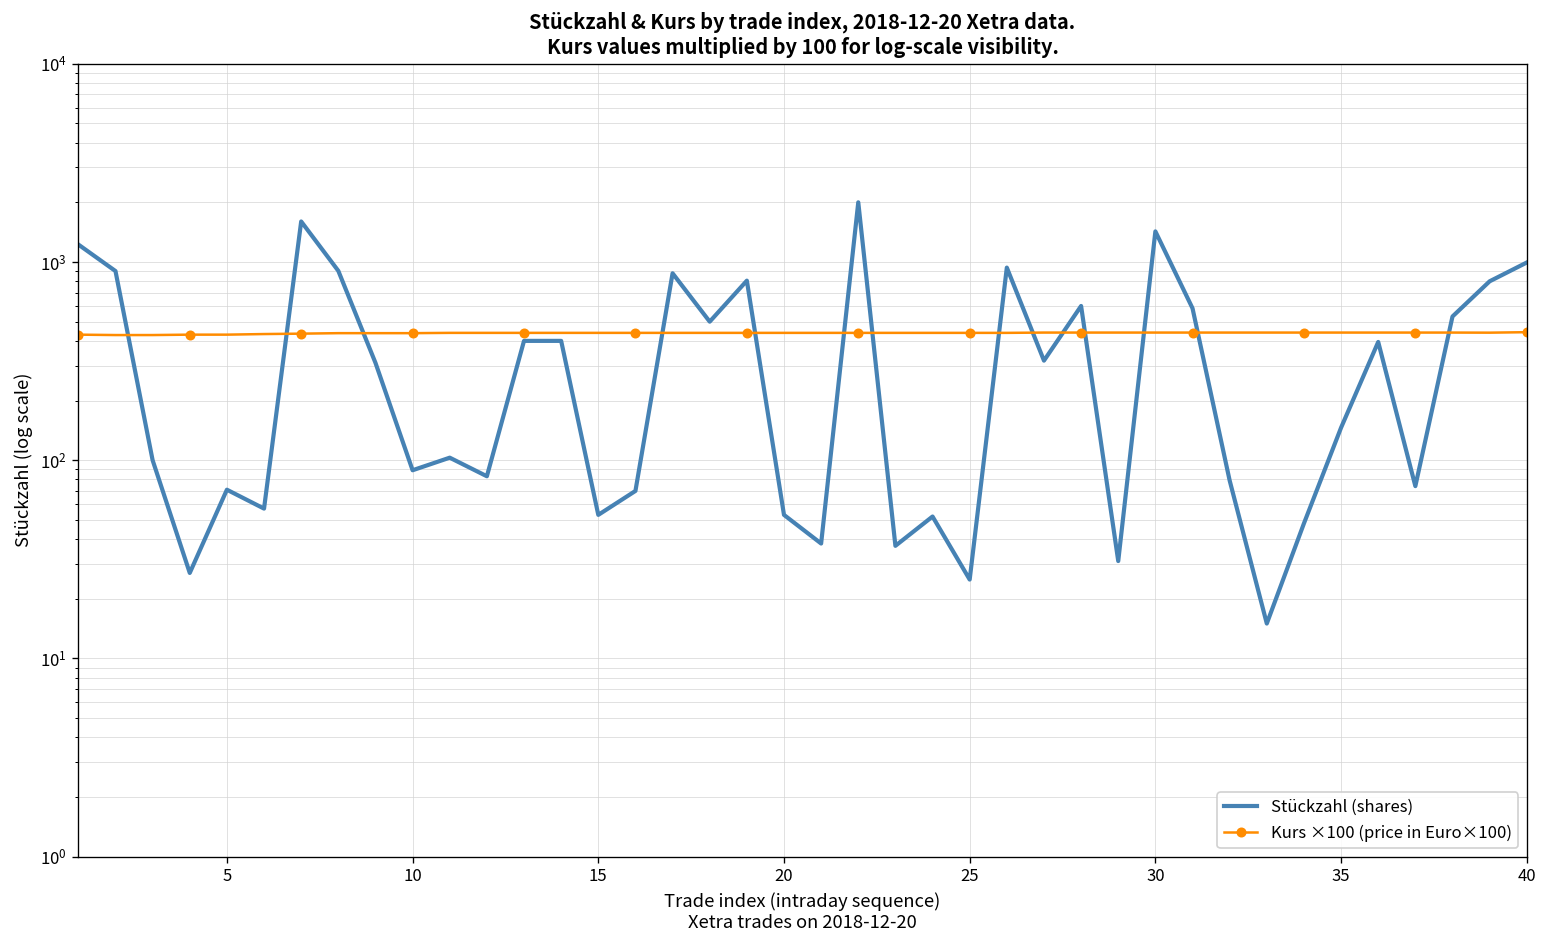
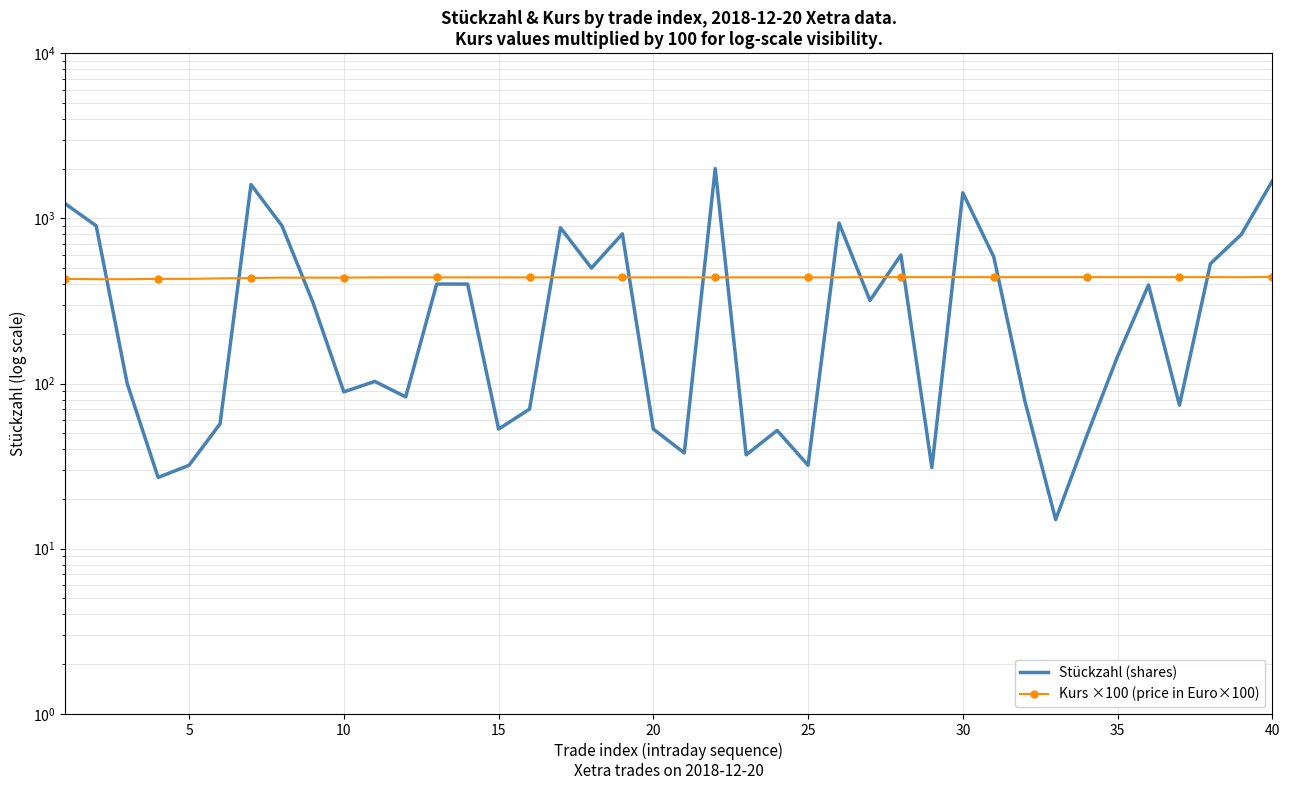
Stückzahl (shares), 5: 71 -> 32
Stückzahl (shares), 25: 25 -> 32
Stückzahl (shares), 40: 1000 -> 1700
